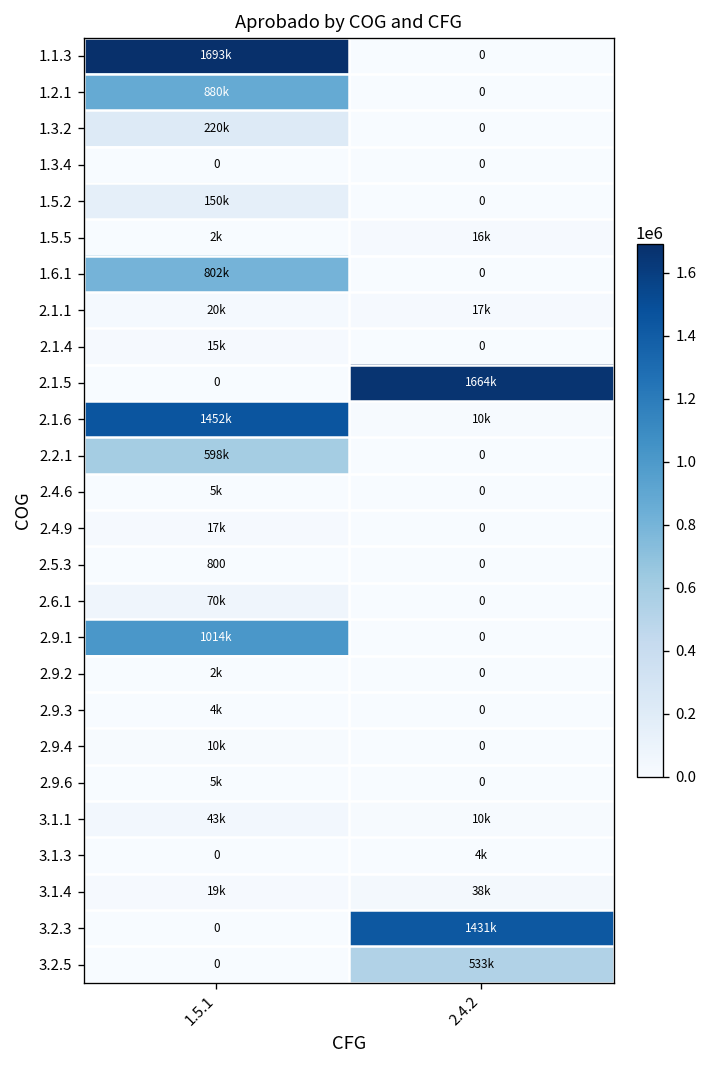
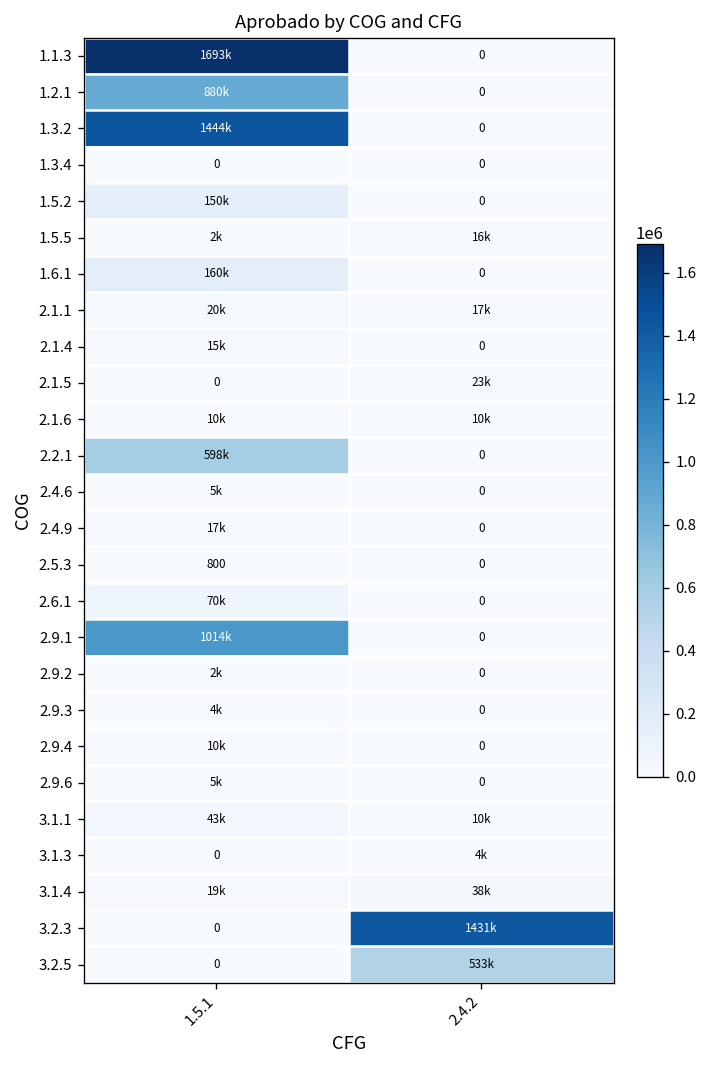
1.3.2, 1.5.1: 220k -> 1444k
1.6.1, 1.5.1: 802k -> 160k
2.1.5, 2.4.2: 1664k -> 23k
2.1.6, 1.5.1: 1452k -> 10k
